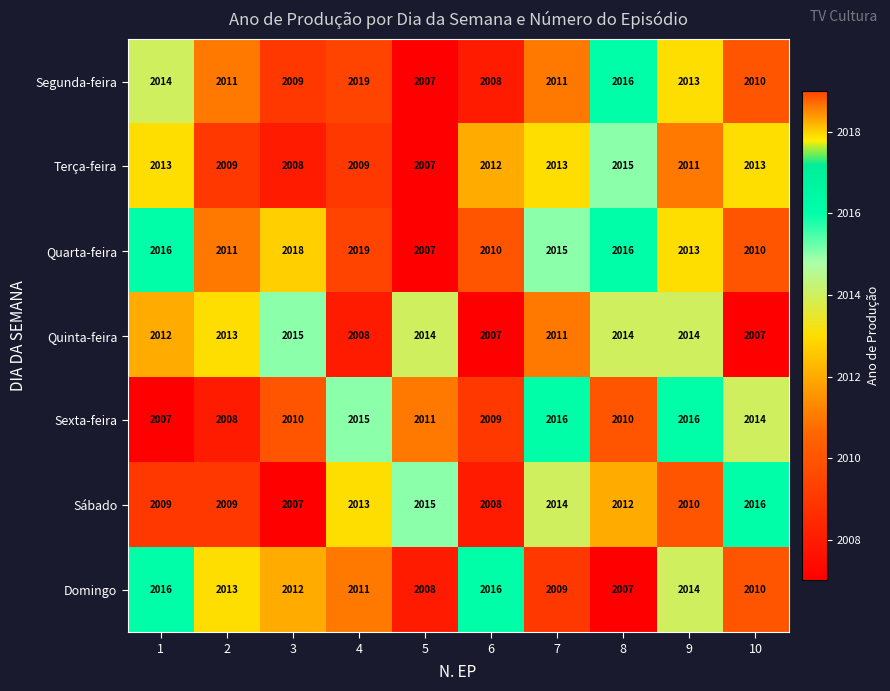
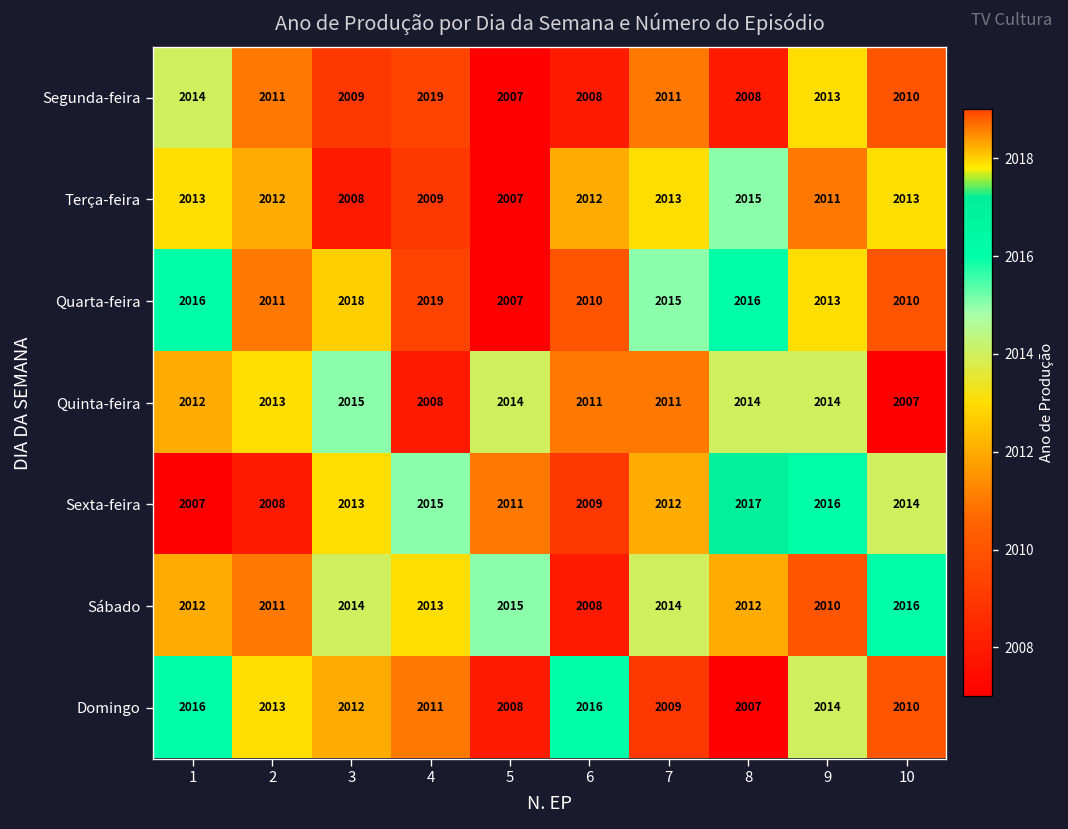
Segunda-feira, 8: 2016 -> 2008
Terça-feira, 2: 2009 -> 2012
Quinta-feira, 6: 2007 -> 2011
Sexta-feira, 3: 2010 -> 2013
Sexta-feira, 7: 2016 -> 2012
Sexta-feira, 8: 2010 -> 2017
Sábado, 1: 2009 -> 2012
Sábado, 2: 2009 -> 2011
Sábado, 3: 2007 -> 2014
